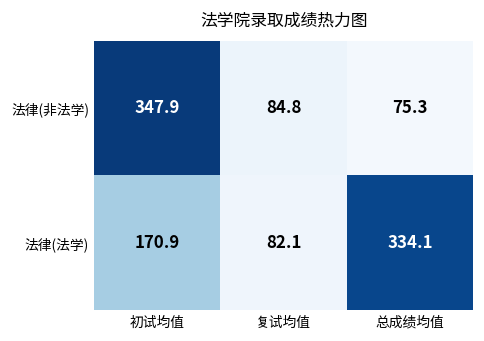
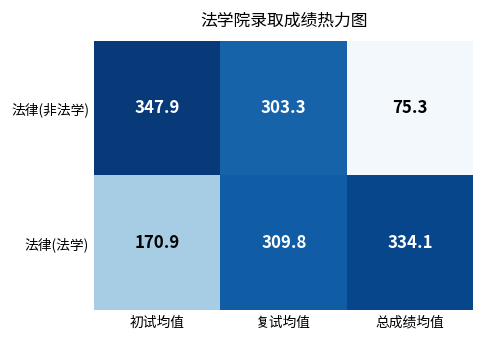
法律(非法学), 复试均值: 84.8 -> 303.3
法律(法学), 复试均值: 82.1 -> 309.8
